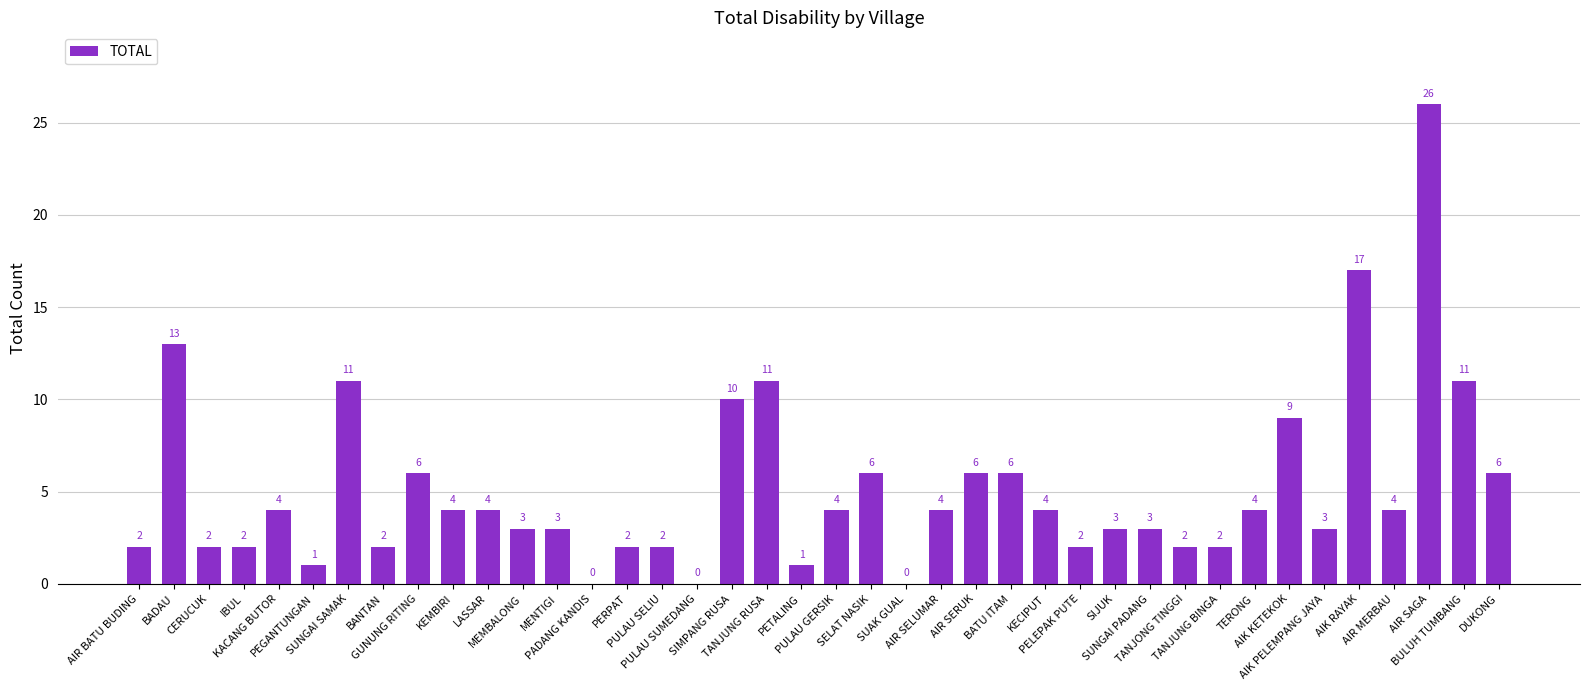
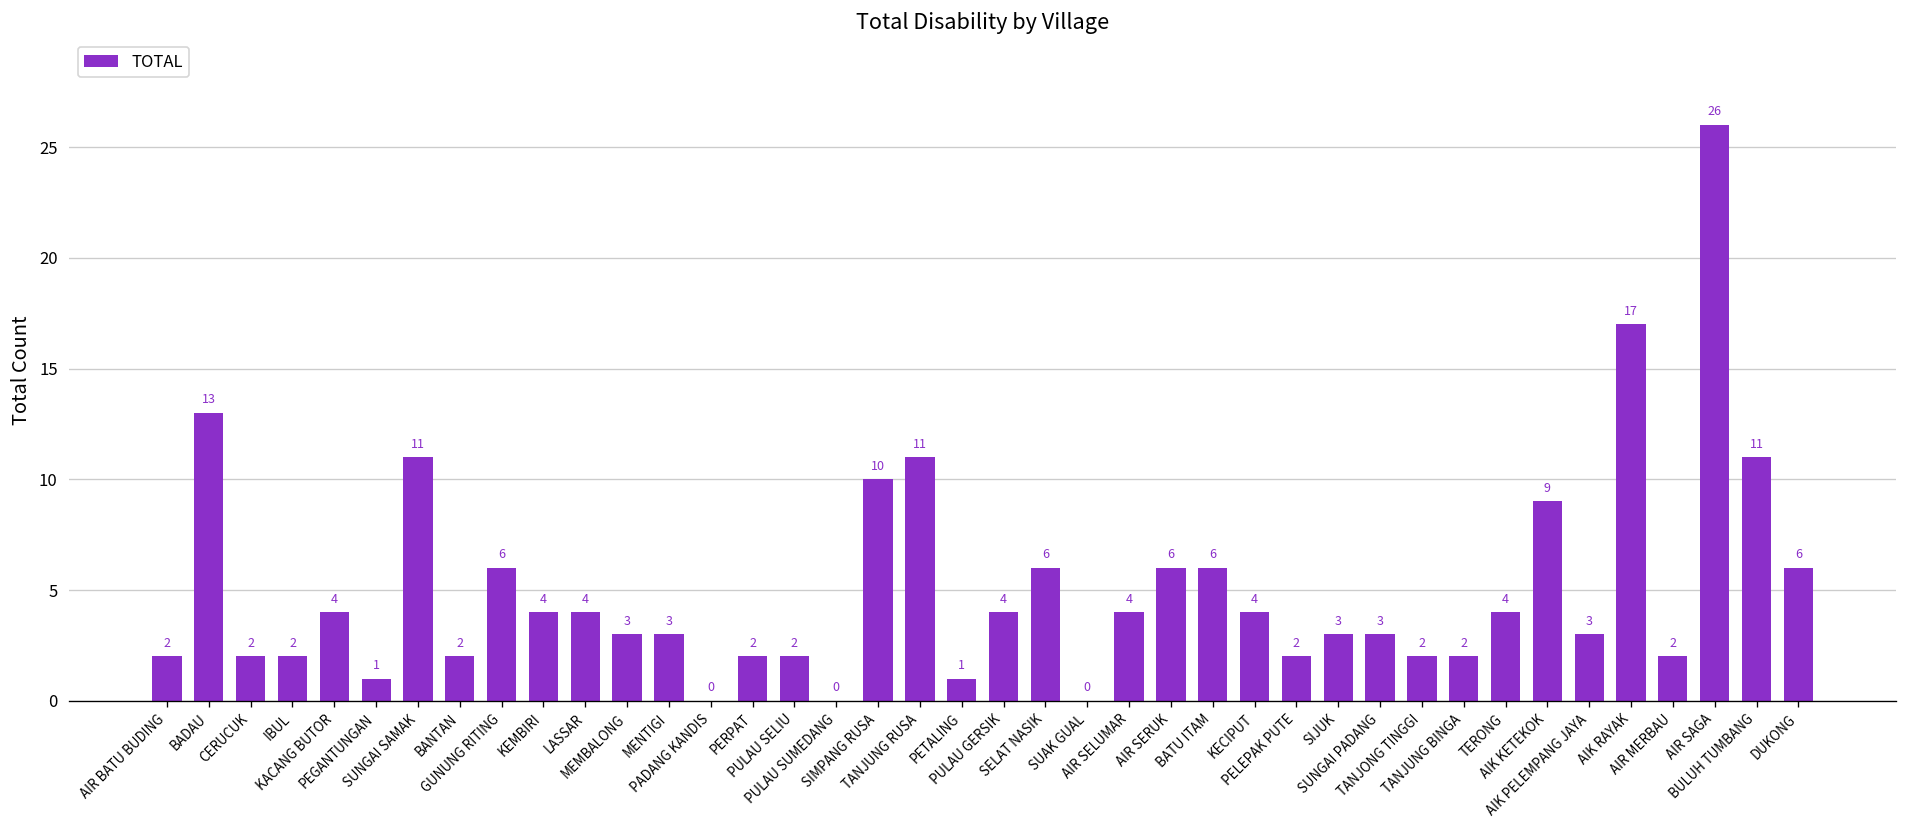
AIR MERBAU: 4 -> 2
